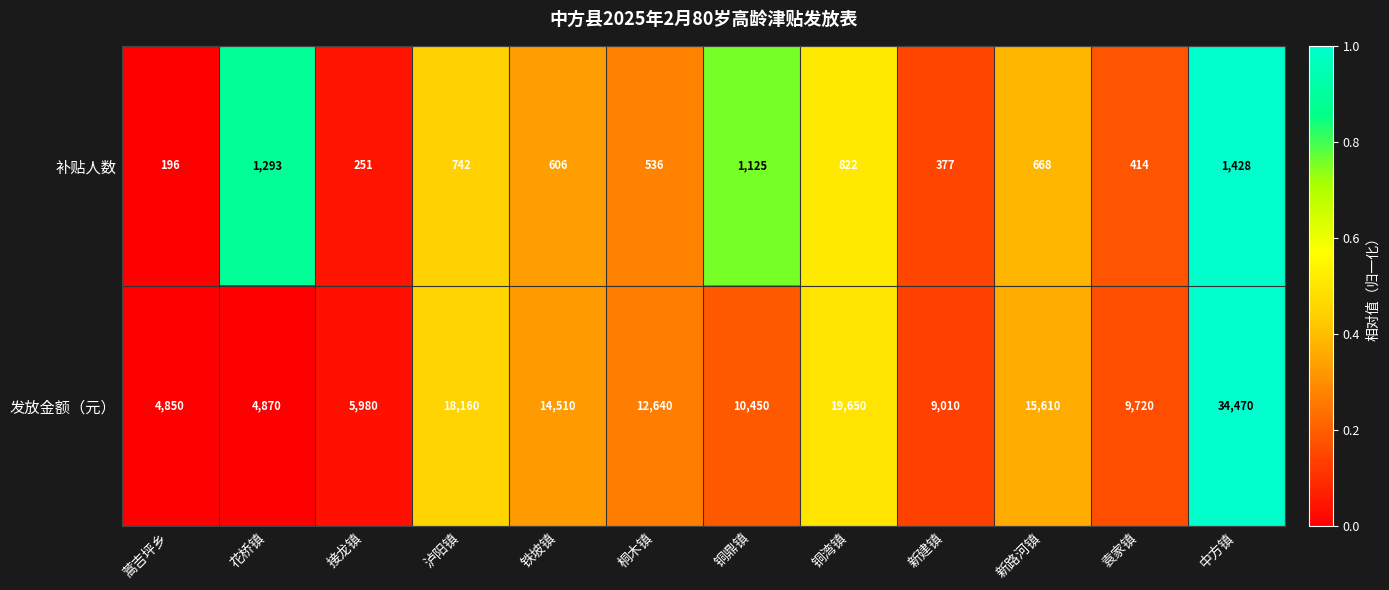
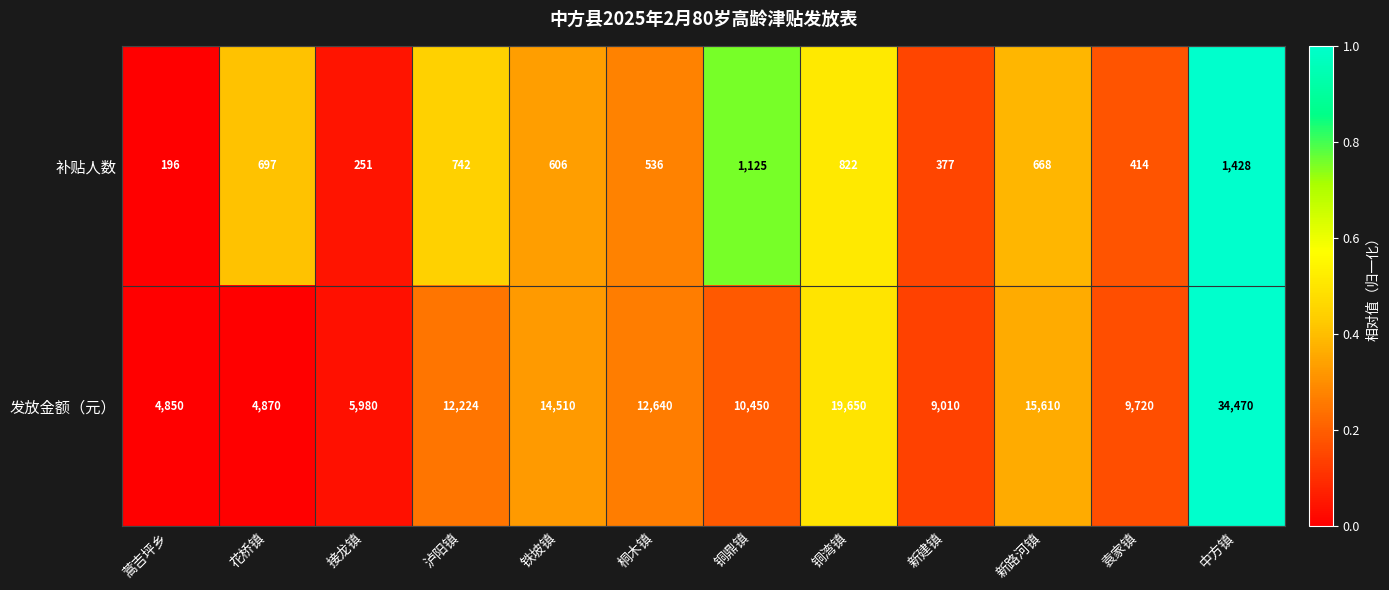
补贴人数, 花桥镇: 1,293 -> 697
发放金额（元）, 泸阳镇: 18,160 -> 12,224
